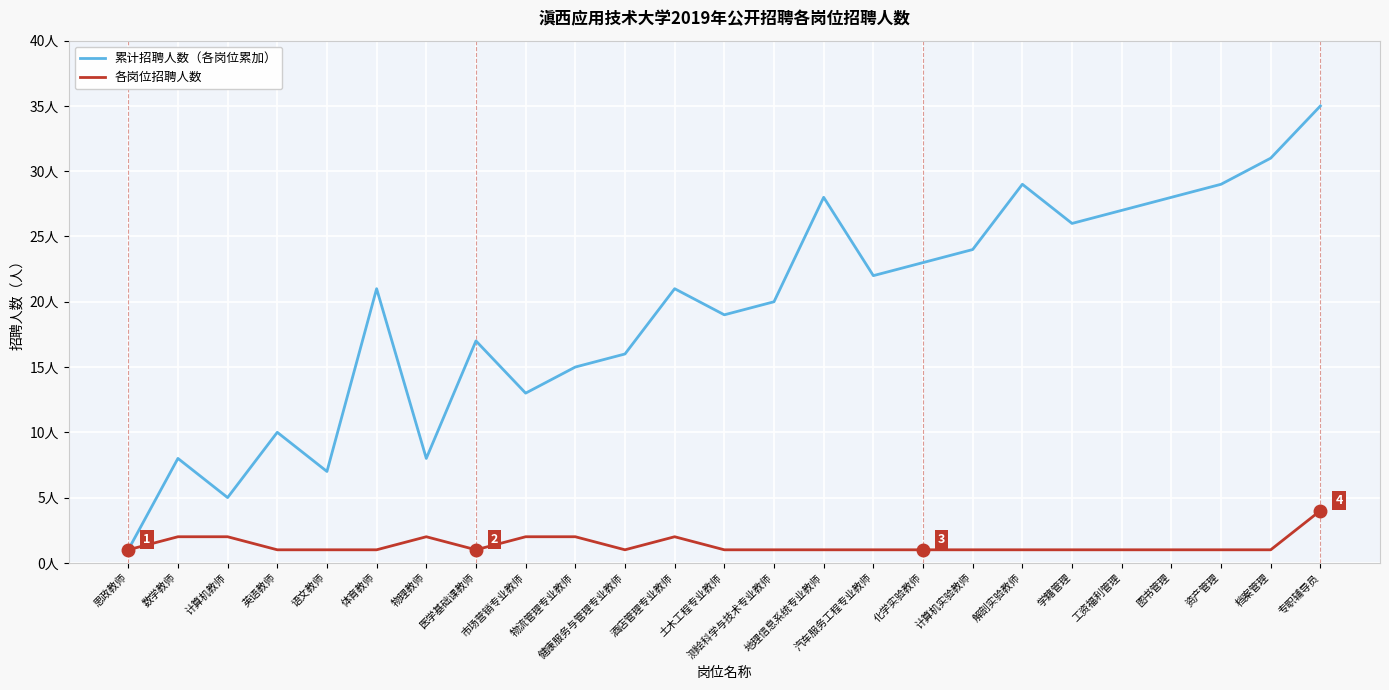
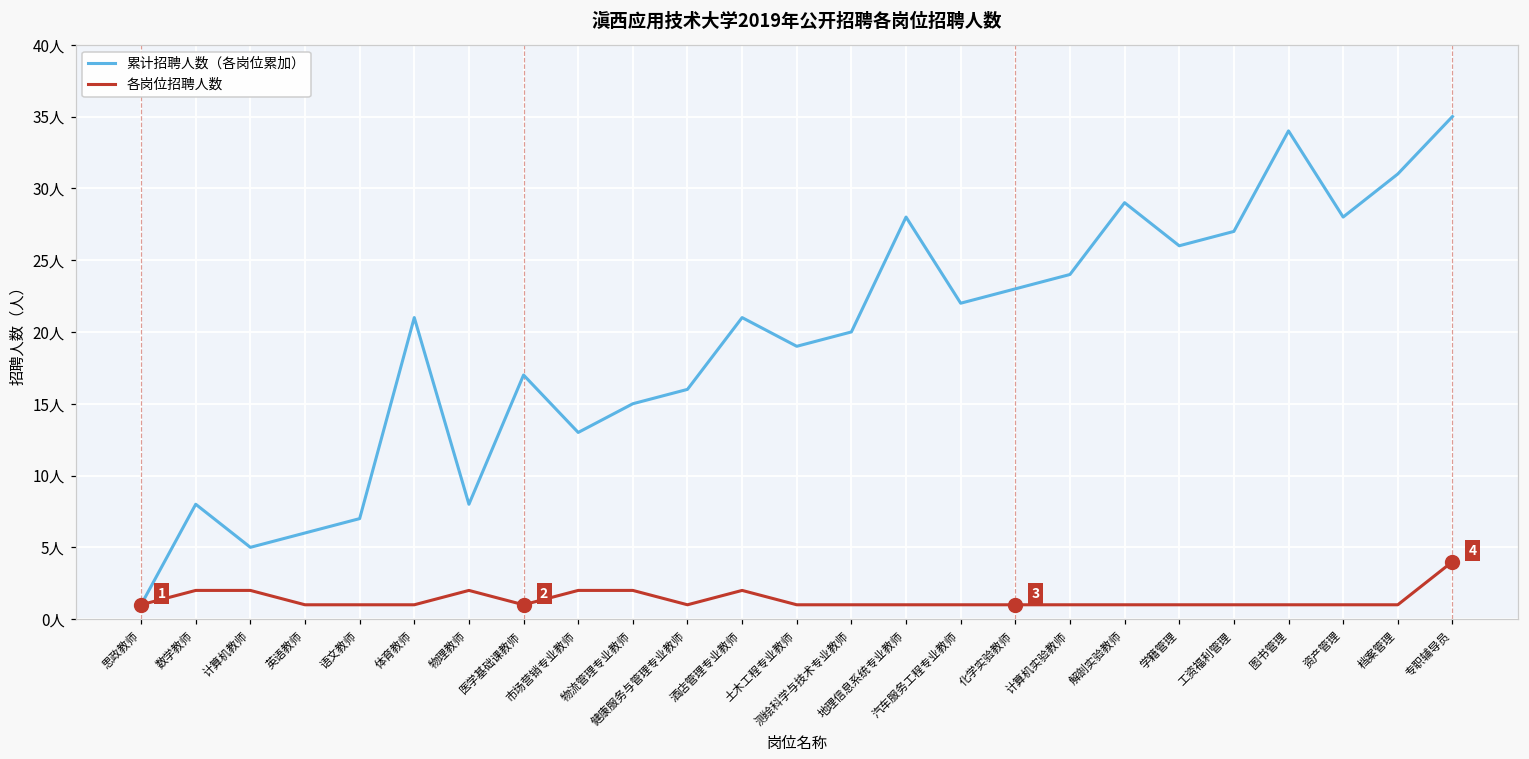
累计招聘人数（各岗位累加）, 英语教师: 10人 -> 6人
累计招聘人数（各岗位累加）, 图书管理: 28人 -> 34人
累计招聘人数（各岗位累加）, 资产管理: 29人 -> 28人
